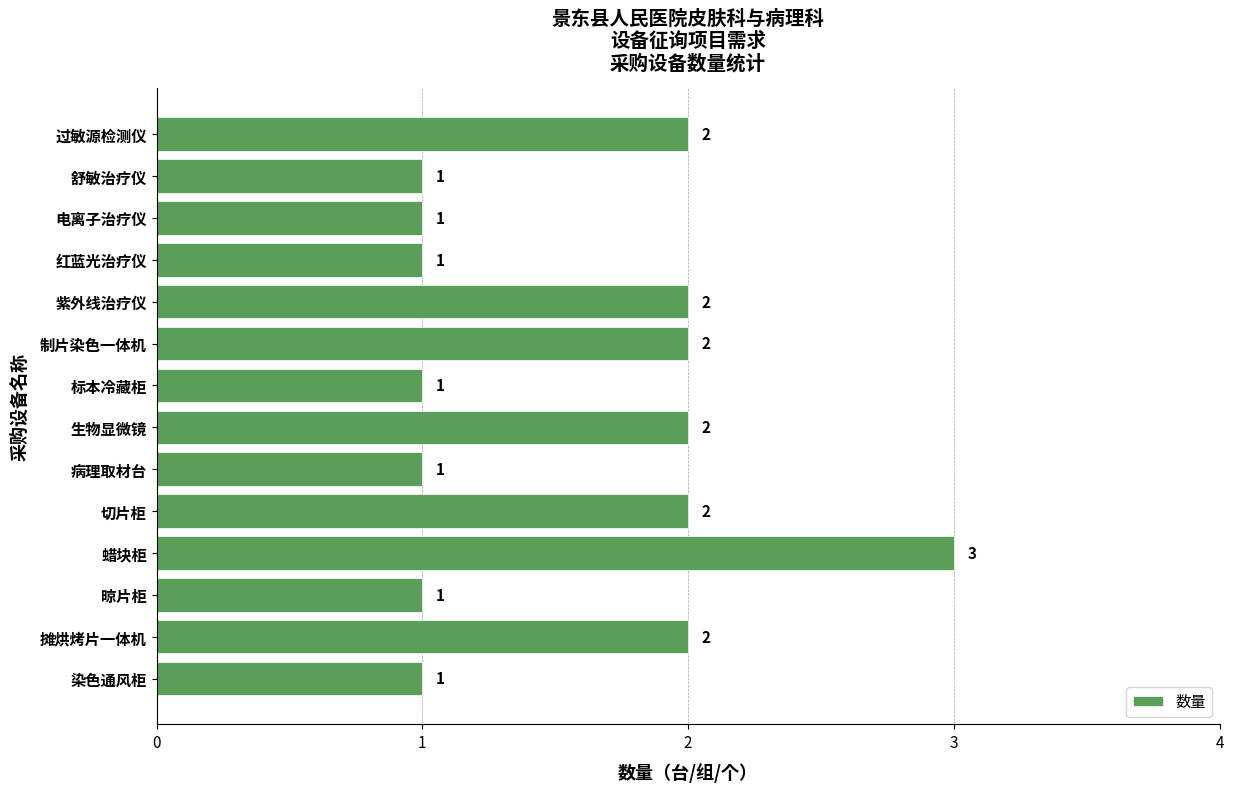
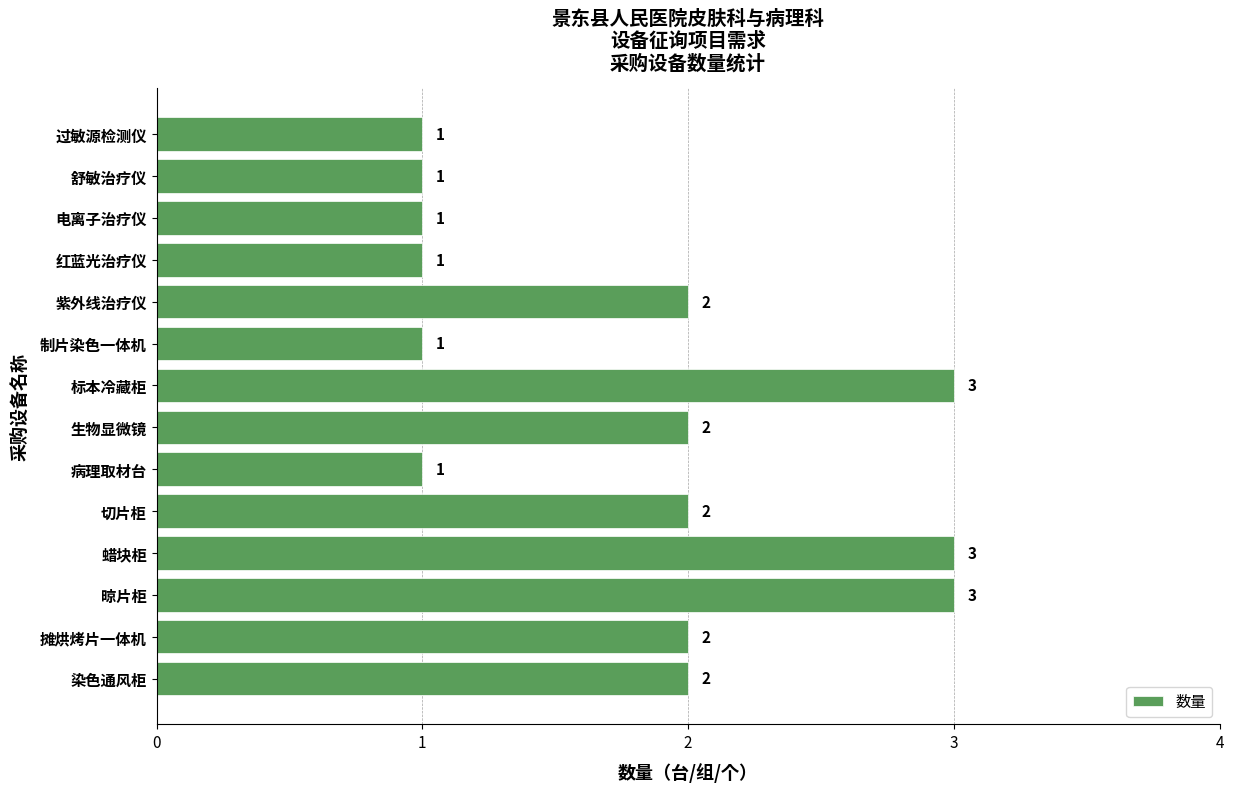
过敏源检测仪: 2 -> 1
制片染色一体机: 2 -> 1
标本冷藏柜: 1 -> 3
晾片柜: 1 -> 3
染色通风柜: 1 -> 2
